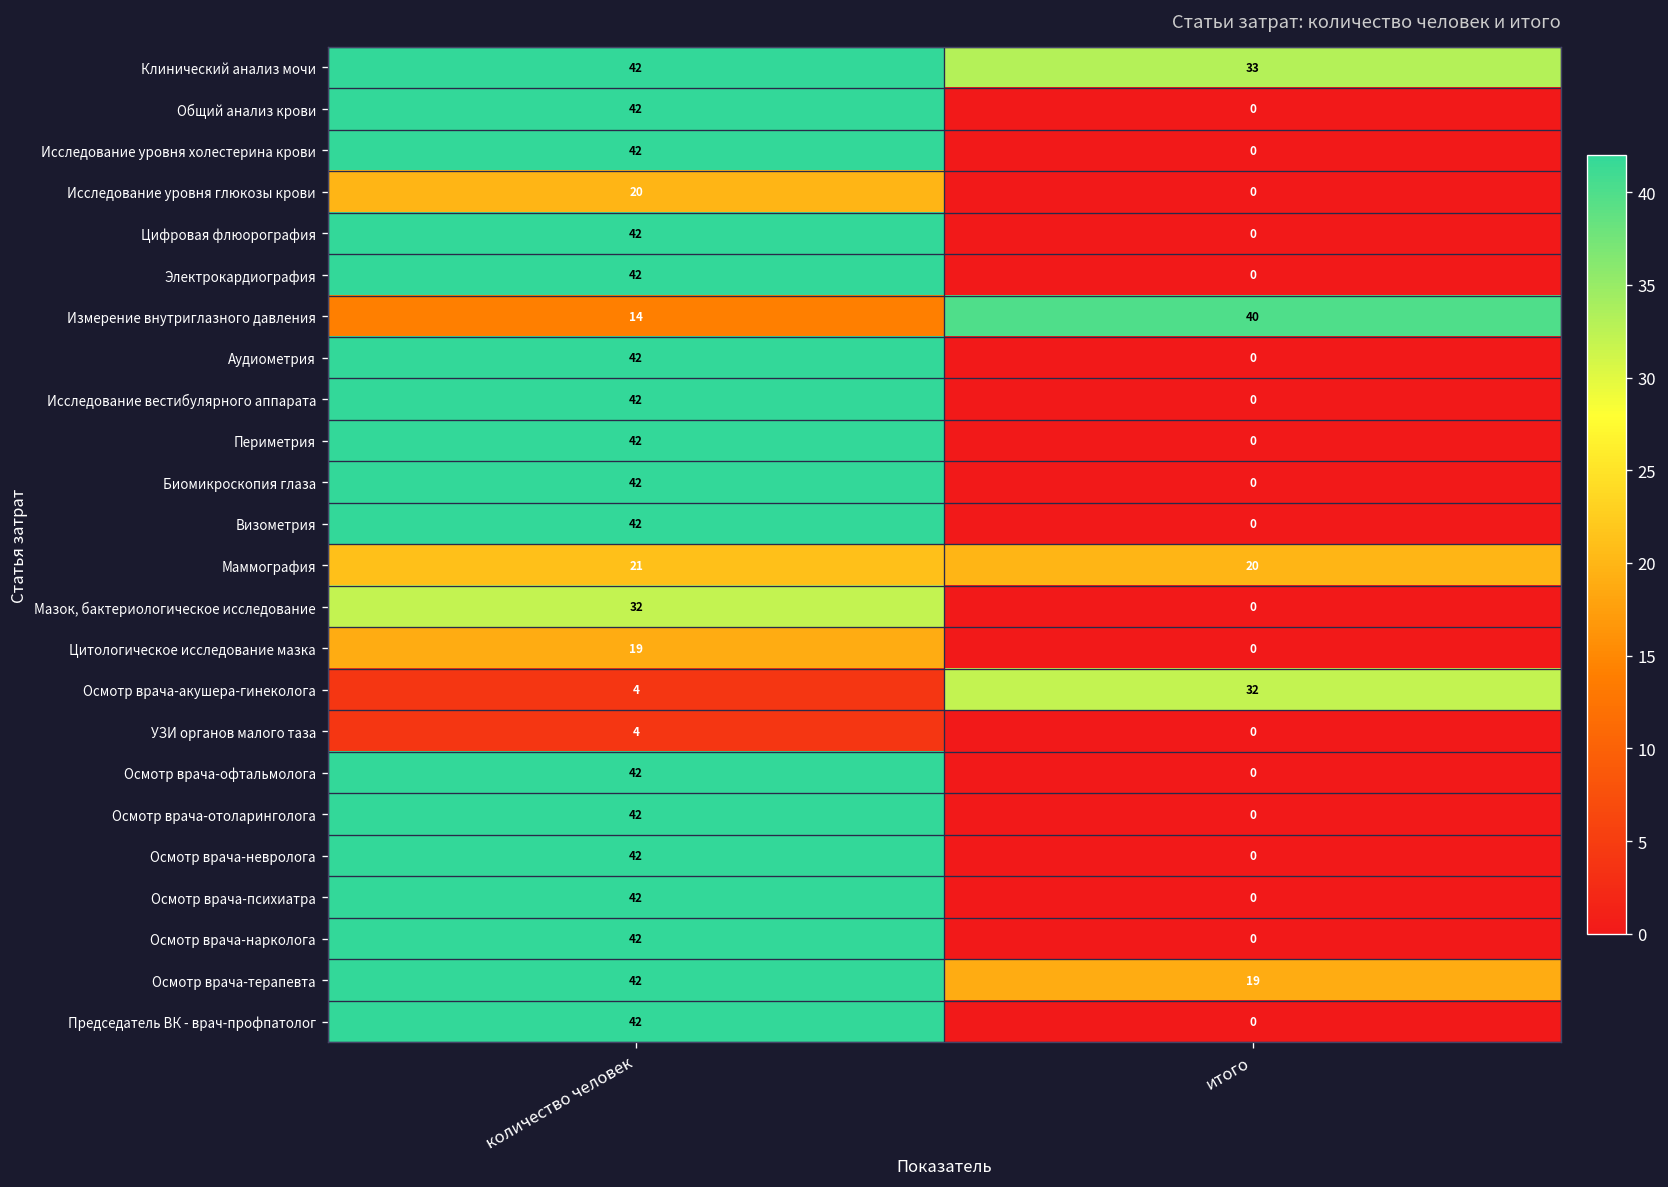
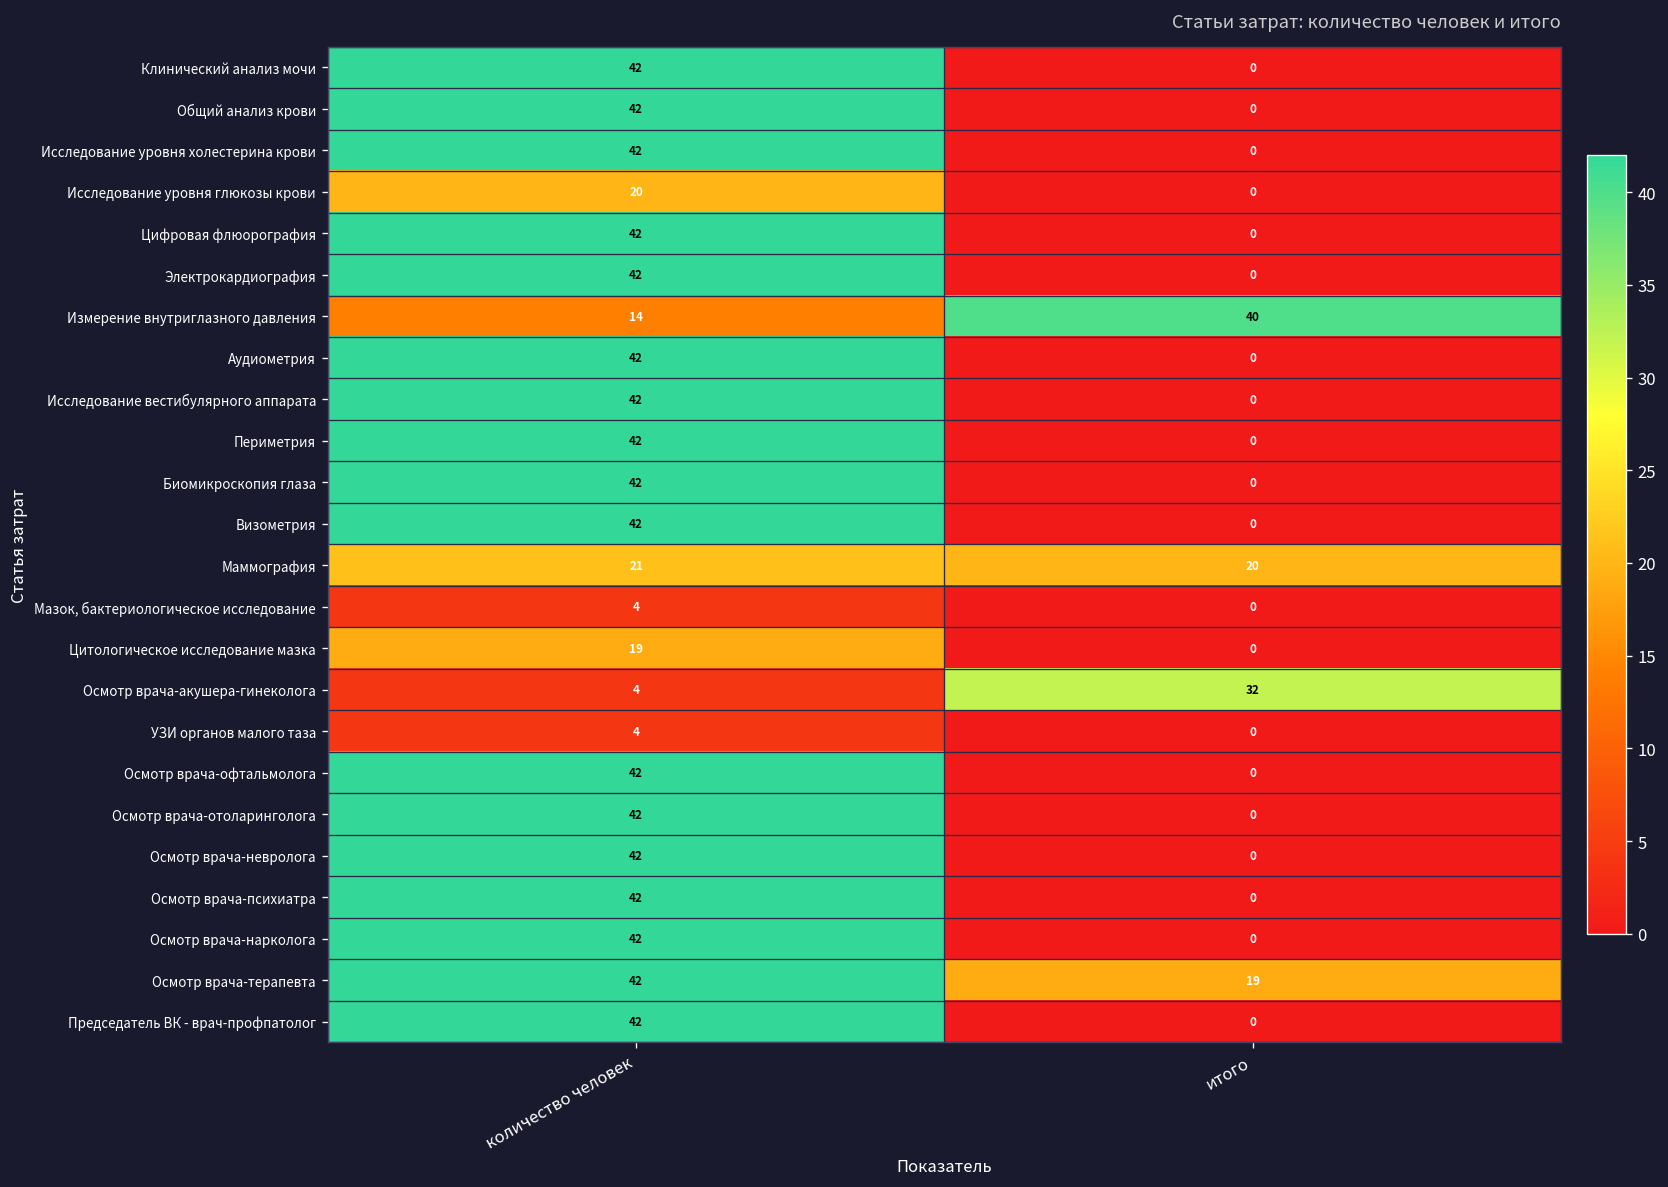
Клинический анализ мочи, итого: 33 -> 0
Мазок, бактериологическое исследование, количество человек: 32 -> 4
